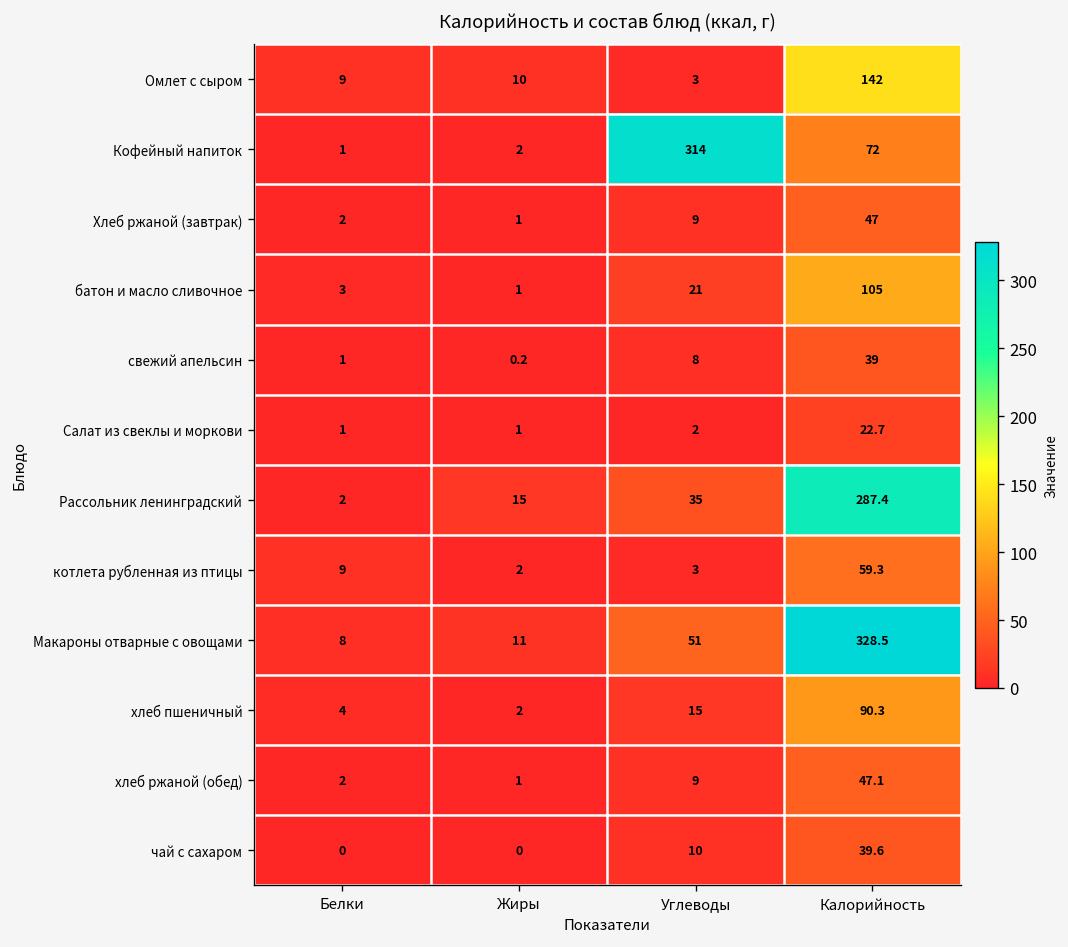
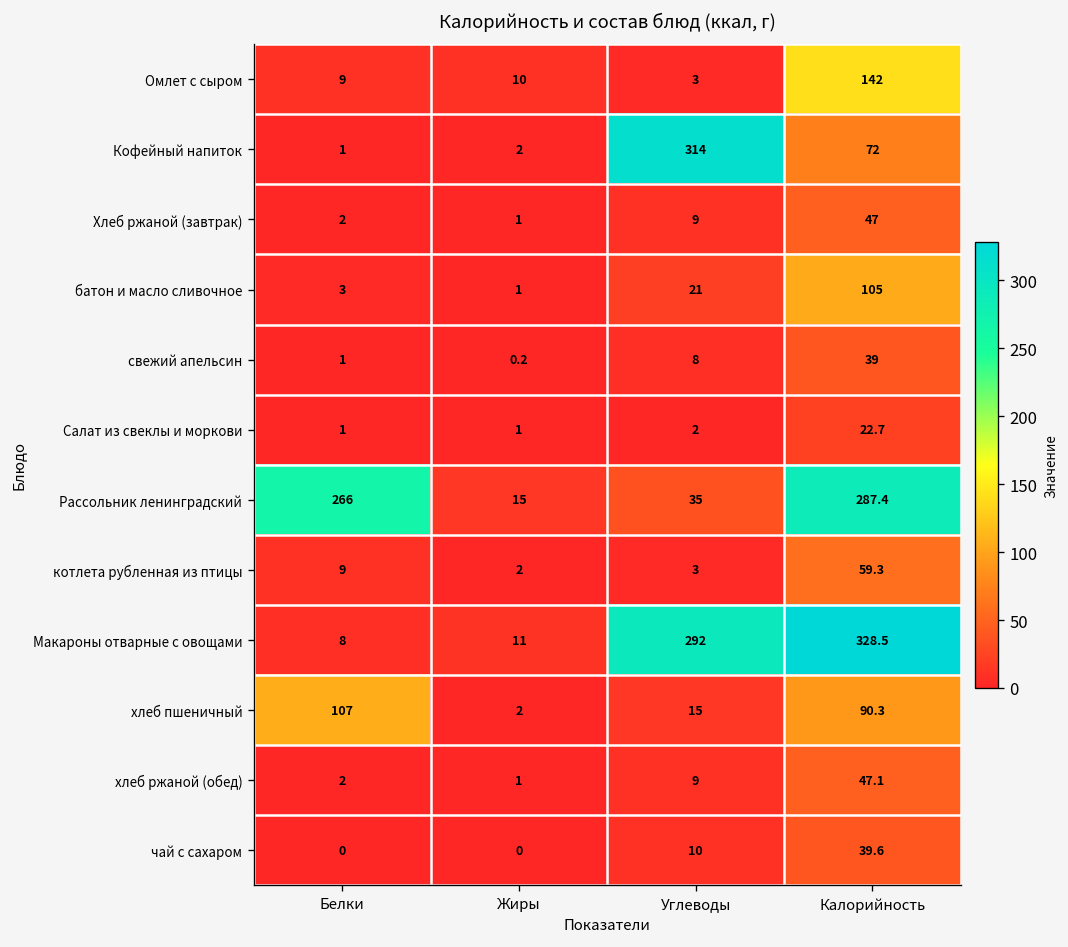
Рассольник ленинградский, Белки: 2 -> 266
Макароны отварные с овощами, Углеводы: 51 -> 292
хлеб пшеничный, Белки: 4 -> 107
